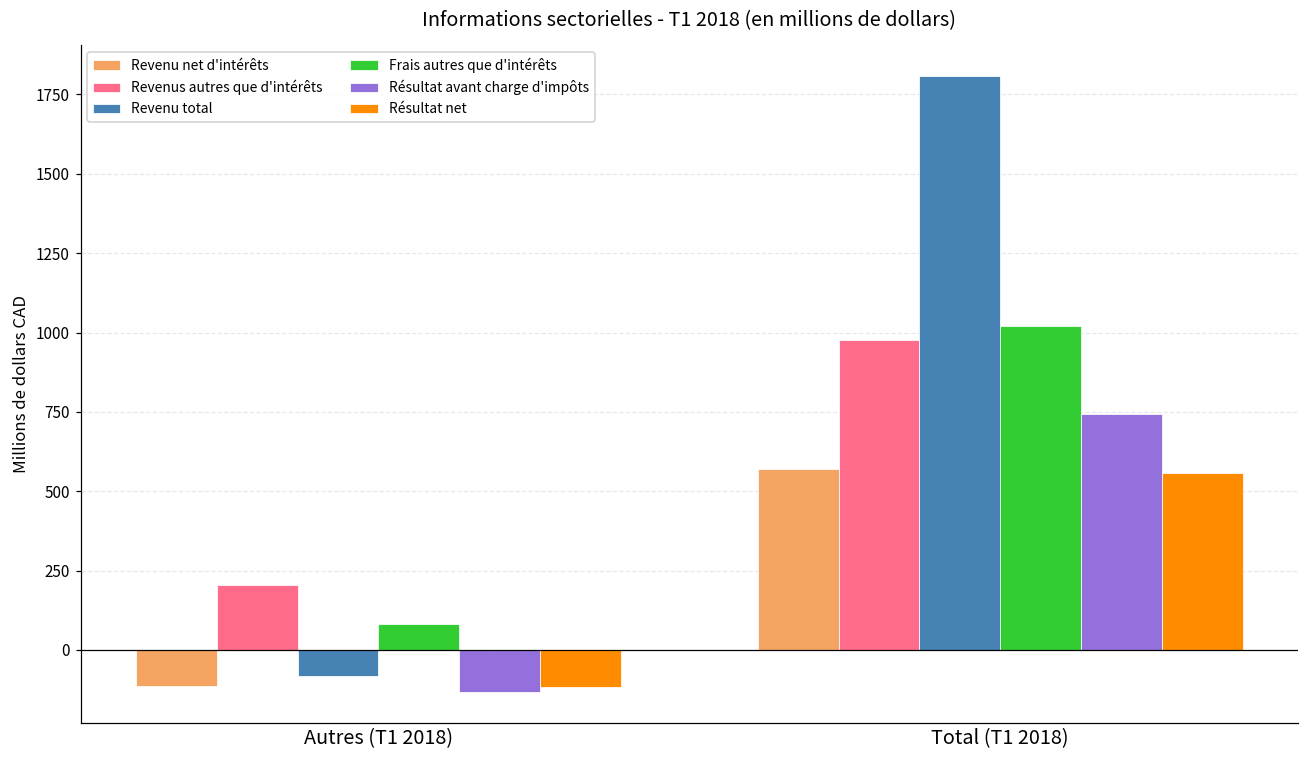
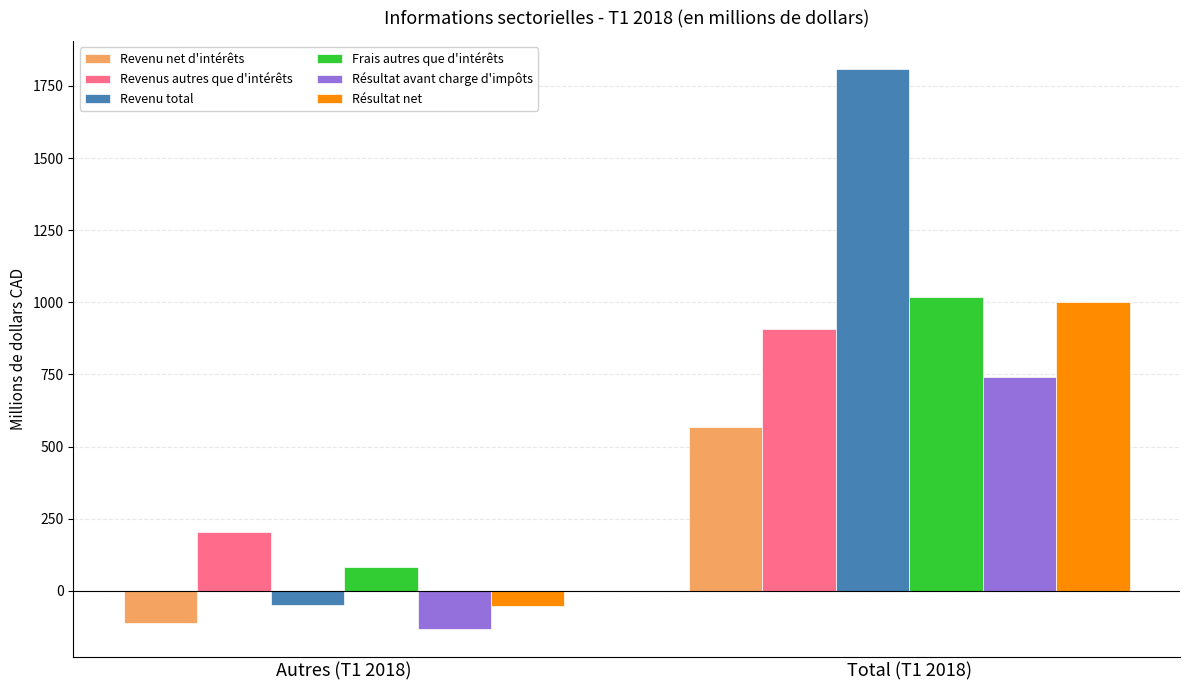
Revenu total, Autres (T1 2018): -80 -> -50
Résultat net, Autres (T1 2018): -120 -> -50
Revenus autres que d'intérêts, Total (T1 2018): 980 -> 910
Résultat net, Total (T1 2018): 560 -> 1000
